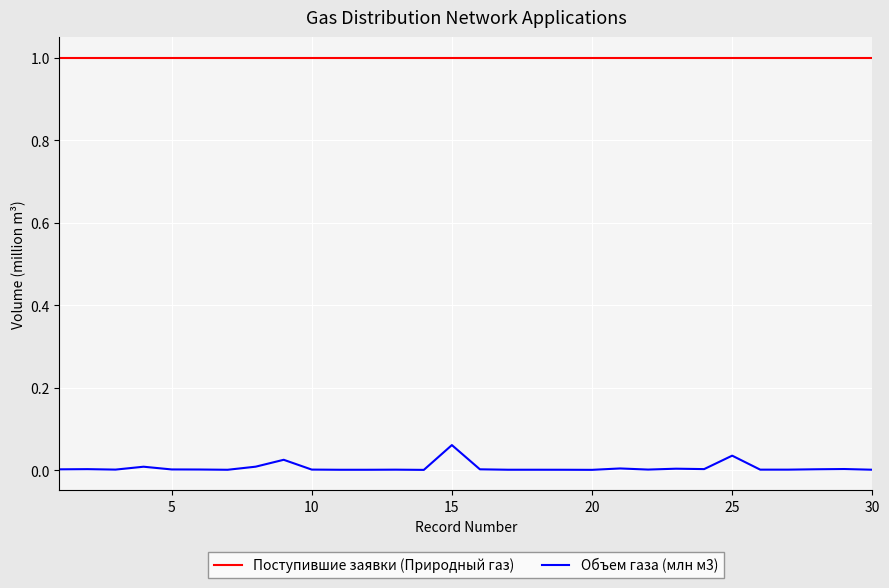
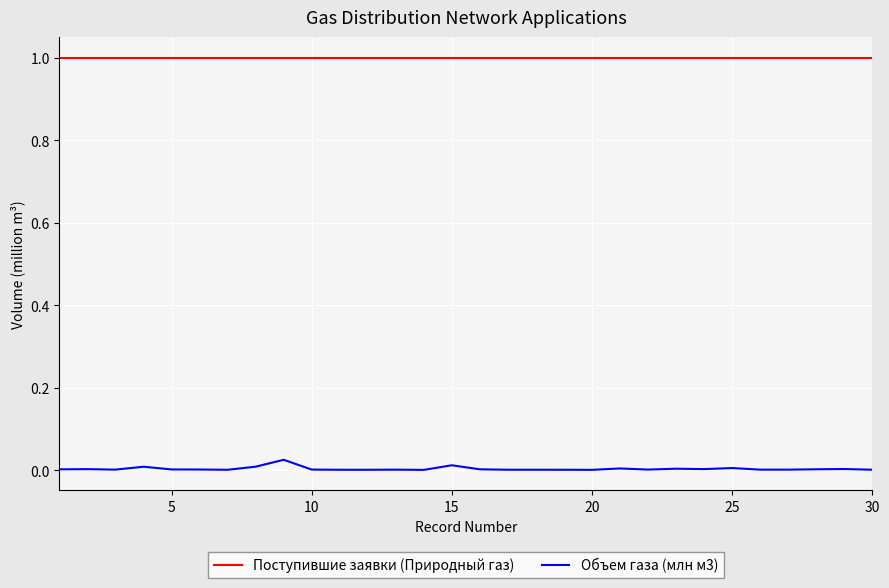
Объем газа (млн м3), 15: 0.06 -> 0.01
Объем газа (млн м3), 25: 0.04 -> 0.01
